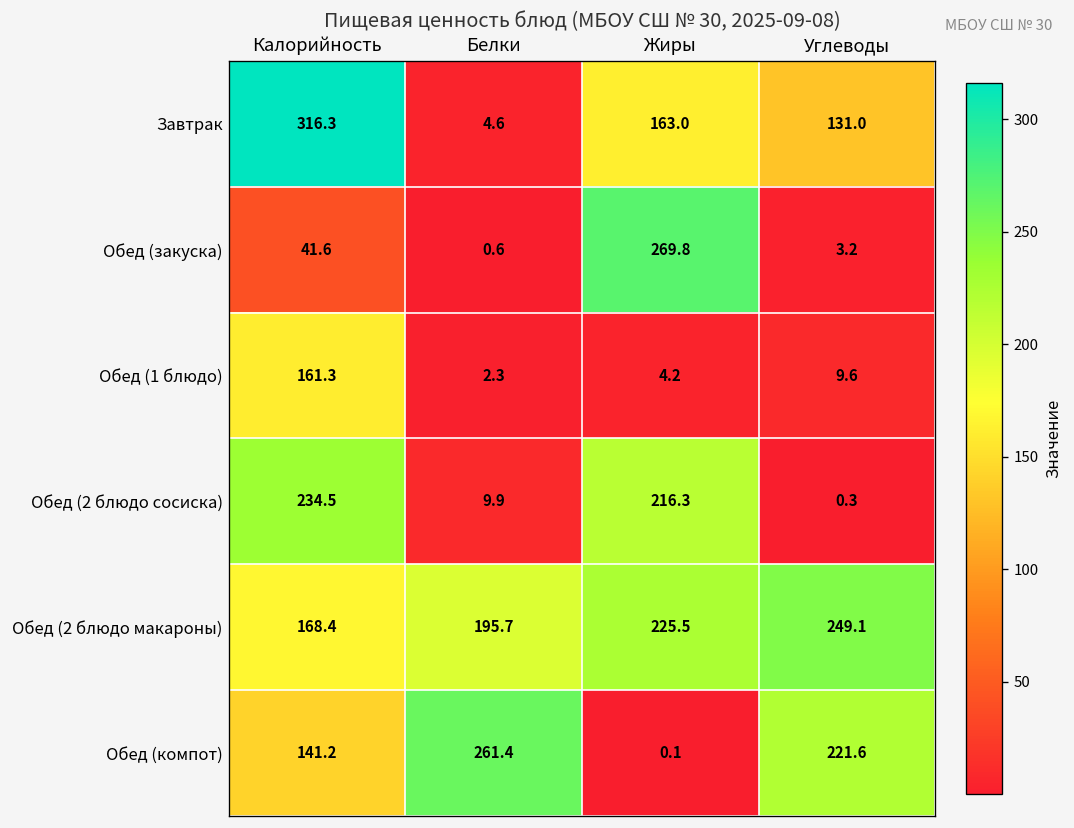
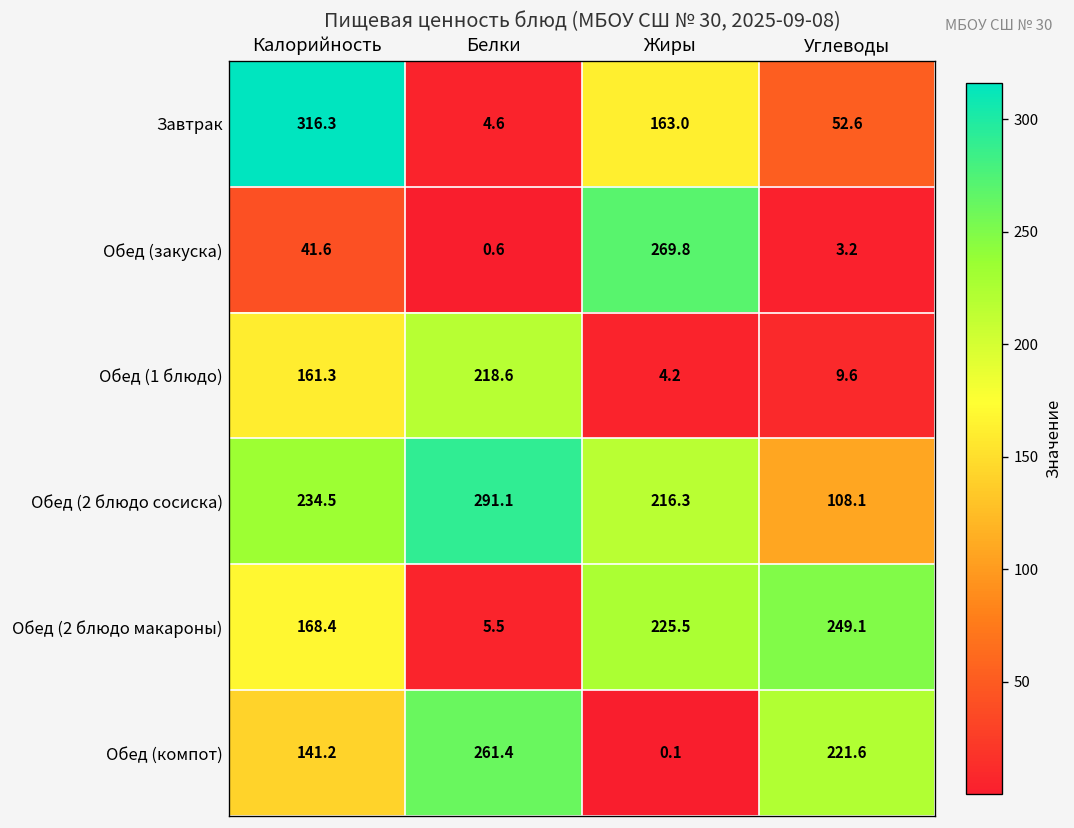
Завтрак, Углеводы: 131.0 -> 52.6
Обед (1 блюдо), Белки: 2.3 -> 218.6
Обед (2 блюдо сосиска), Белки: 9.9 -> 291.1
Обед (2 блюдо сосиска), Углеводы: 0.3 -> 108.1
Обед (2 блюдо макароны), Белки: 195.7 -> 5.5
